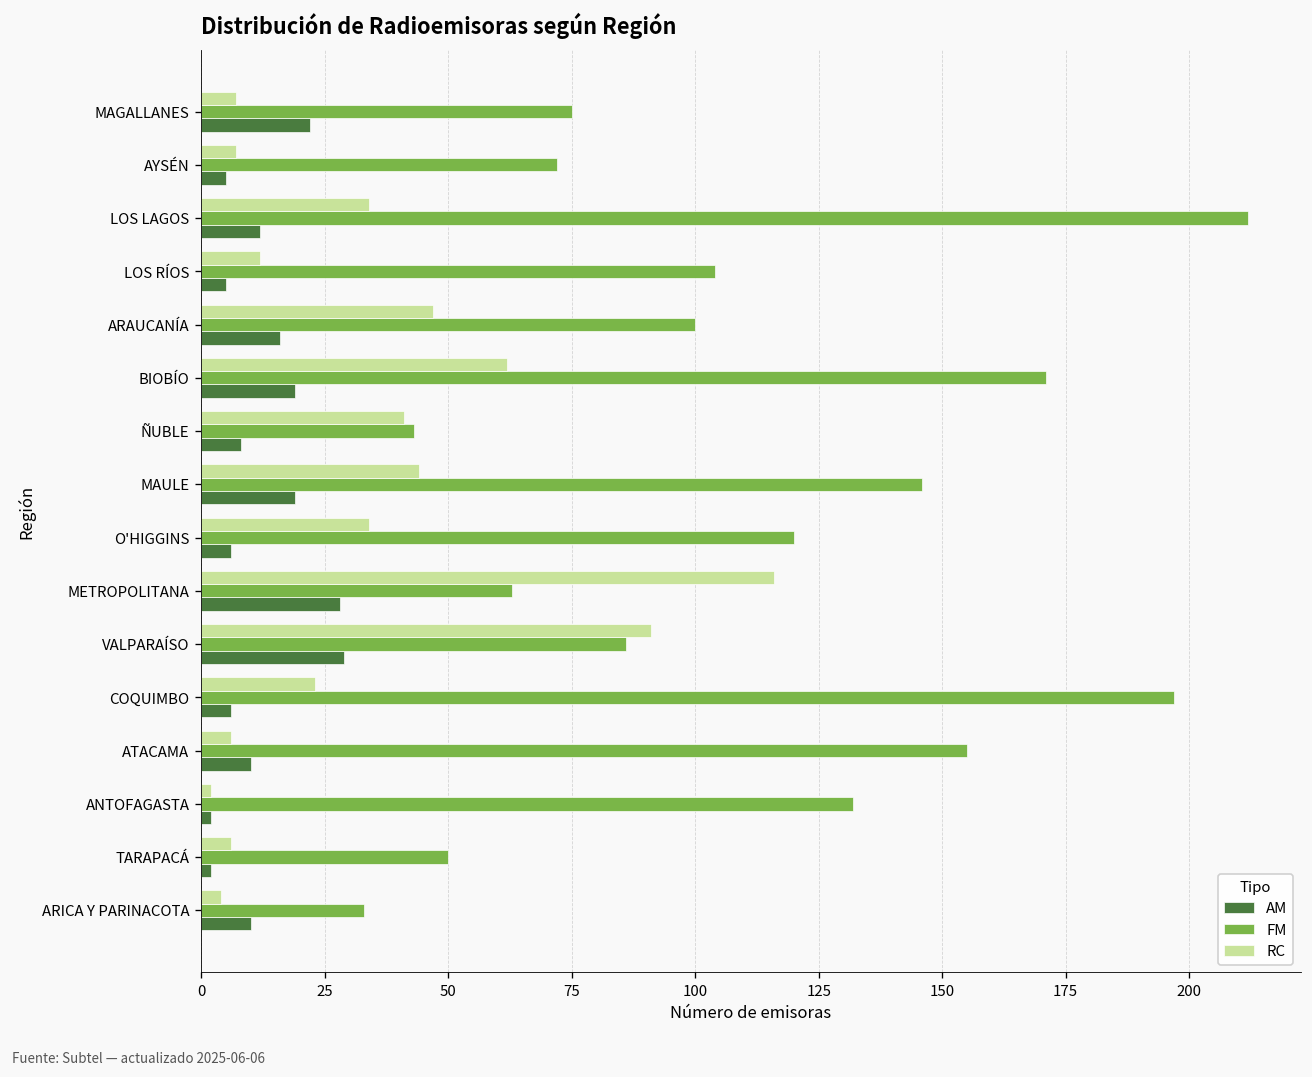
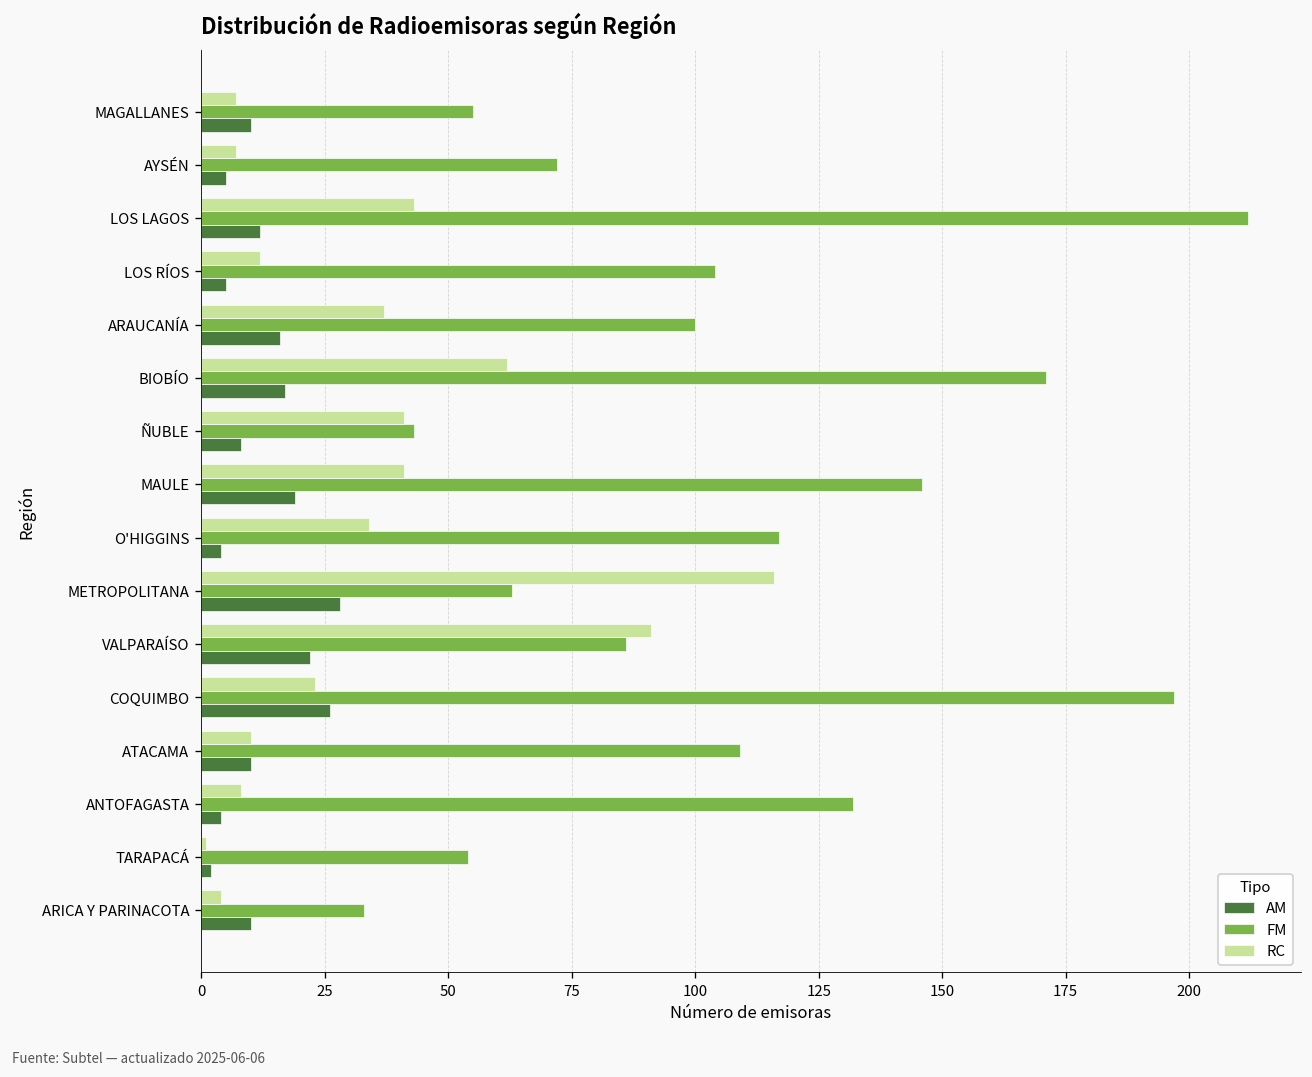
FM, MAGALLANES: 75 -> 55
AM, MAGALLANES: 22 -> 10
RC, LOS LAGOS: 34 -> 43
RC, ARAUCANÍA: 47 -> 37
AM, BIOBÍO: 19 -> 17
RC, MAULE: 44 -> 41
FM, O'HIGGINS: 120 -> 117
AM, O'HIGGINS: 6 -> 4
AM, VALPARAÍSO: 29 -> 22
AM, COQUIMBO: 6 -> 26
RC, ATACAMA: 6 -> 10
FM, ATACAMA: 155 -> 109
RC, ANTOFAGASTA: 2 -> 8
AM, ANTOFAGASTA: 2 -> 4
RC, TARAPACÁ: 6 -> 1
FM, TARAPACÁ: 50 -> 54
